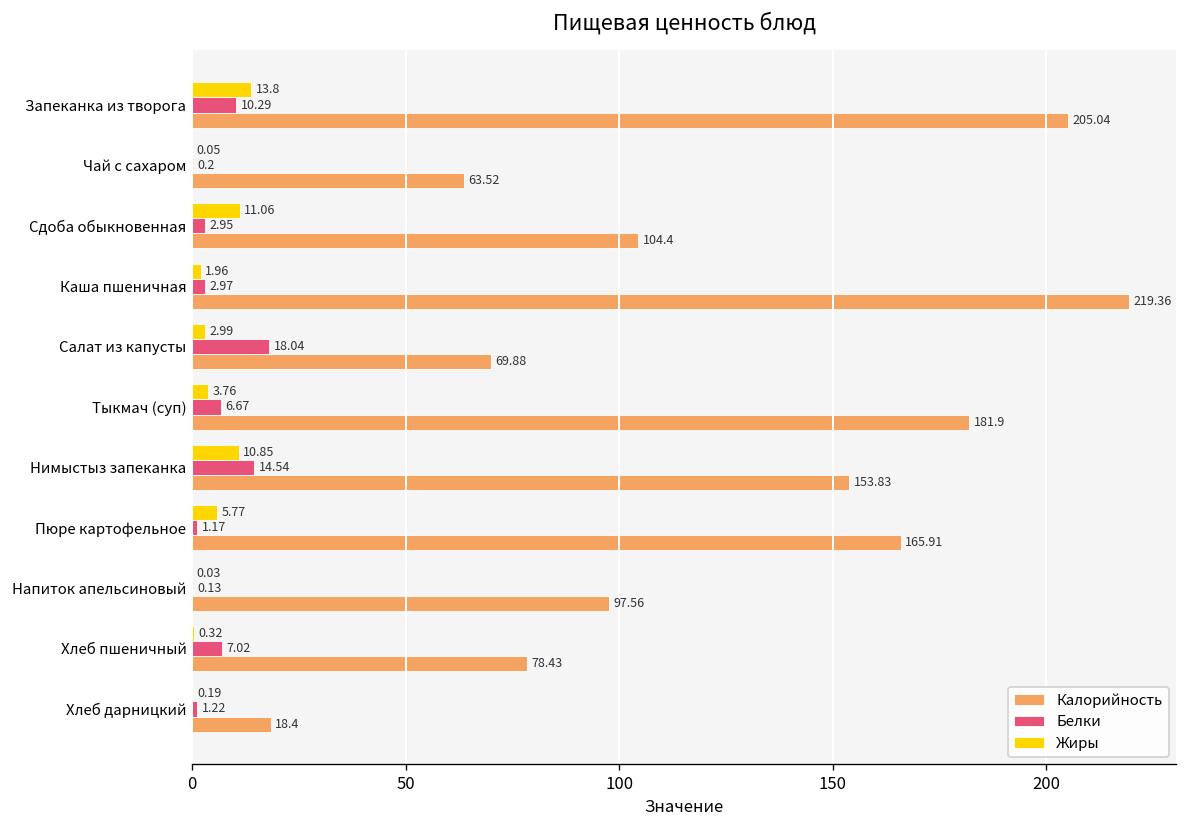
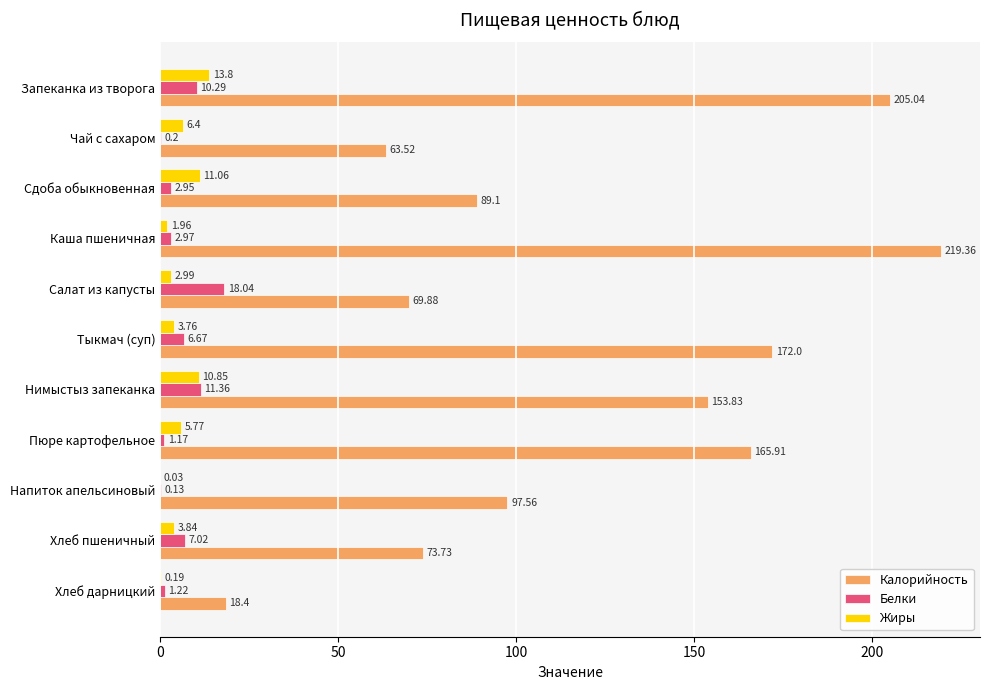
Жиры, Чай с сахаром: 0.05 -> 6.4
Калорийность, Сдоба обыкновенная: 104.4 -> 89.1
Калорийность, Тыкмач (суп): 181.9 -> 172.0
Белки, Нимыстыз запеканка: 14.54 -> 11.36
Жиры, Хлеб пшеничный: 0.32 -> 3.84
Калорийность, Хлеб пшеничный: 78.43 -> 73.73
